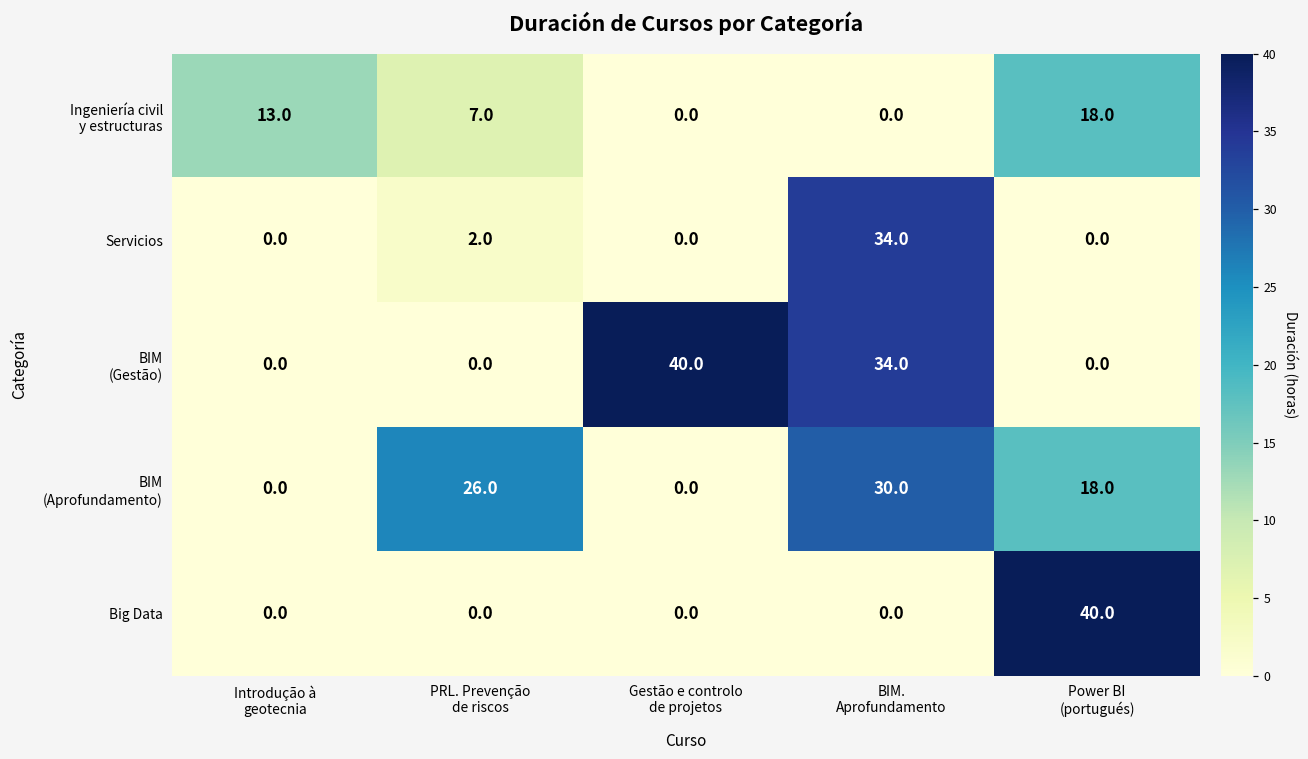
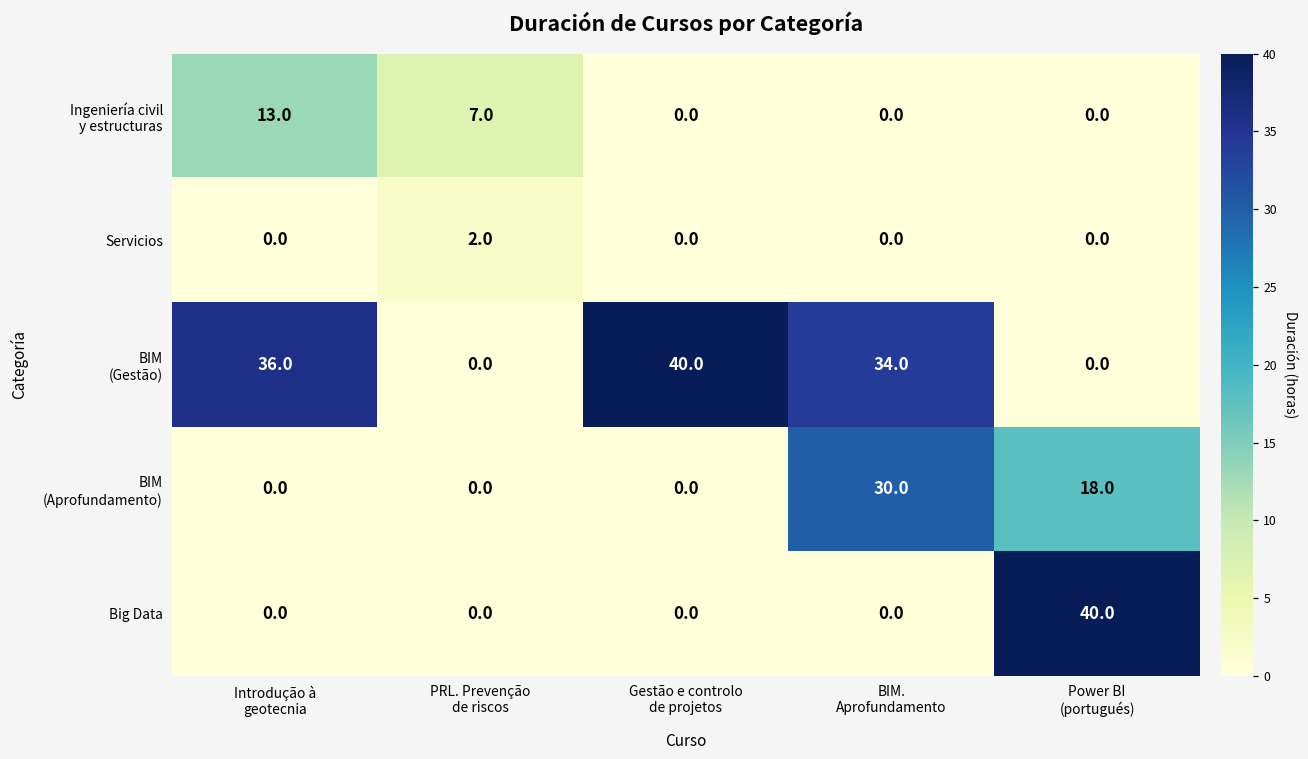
Ingeniería civil y estructuras, Power BI (portugués): 18.0 -> 0.0
Servicios, BIM. Aprofundamento: 34.0 -> 0.0
BIM (Gestão), Introdução à geotecnia: 0.0 -> 36.0
BIM (Aprofundamento), PRL. Prevenção de riscos: 26.0 -> 0.0
